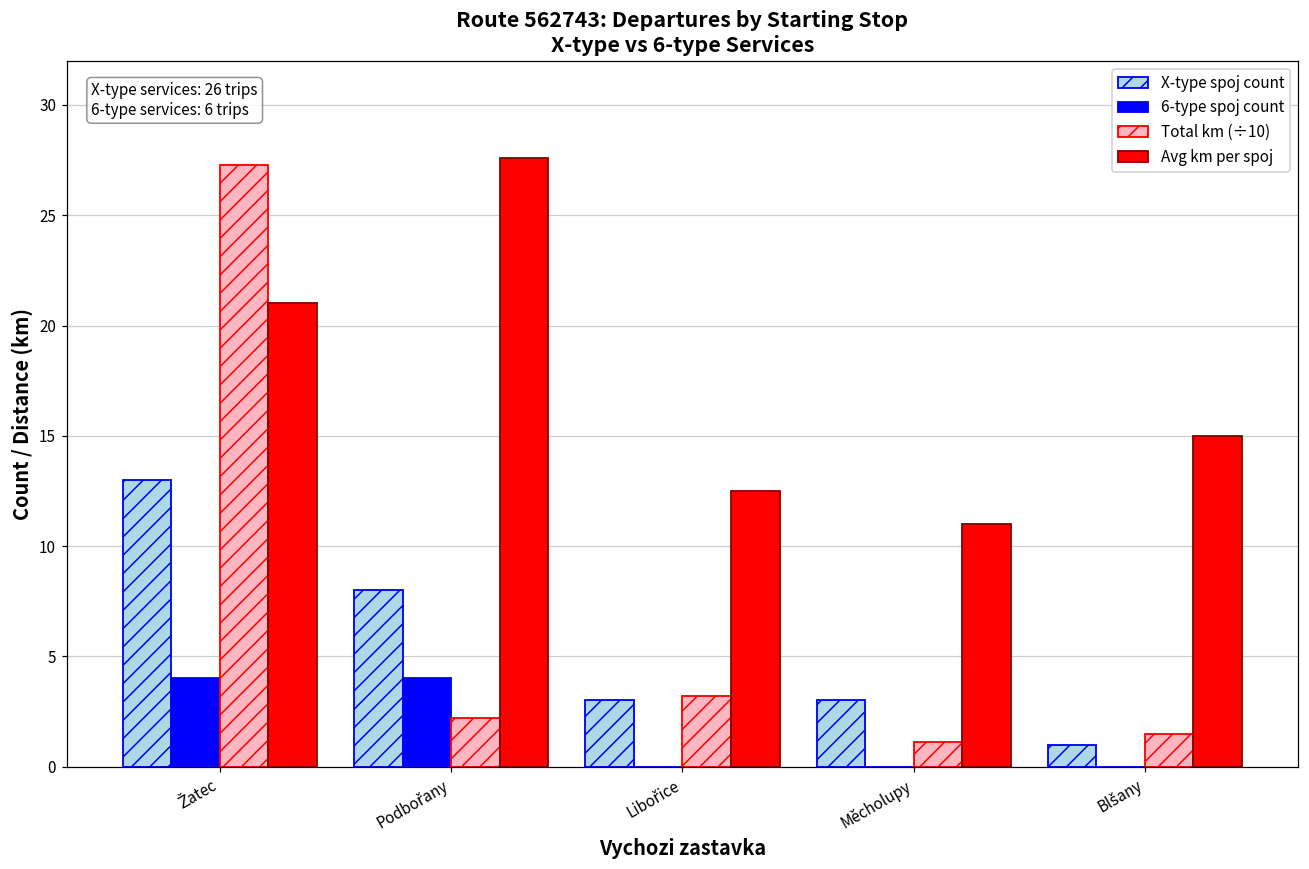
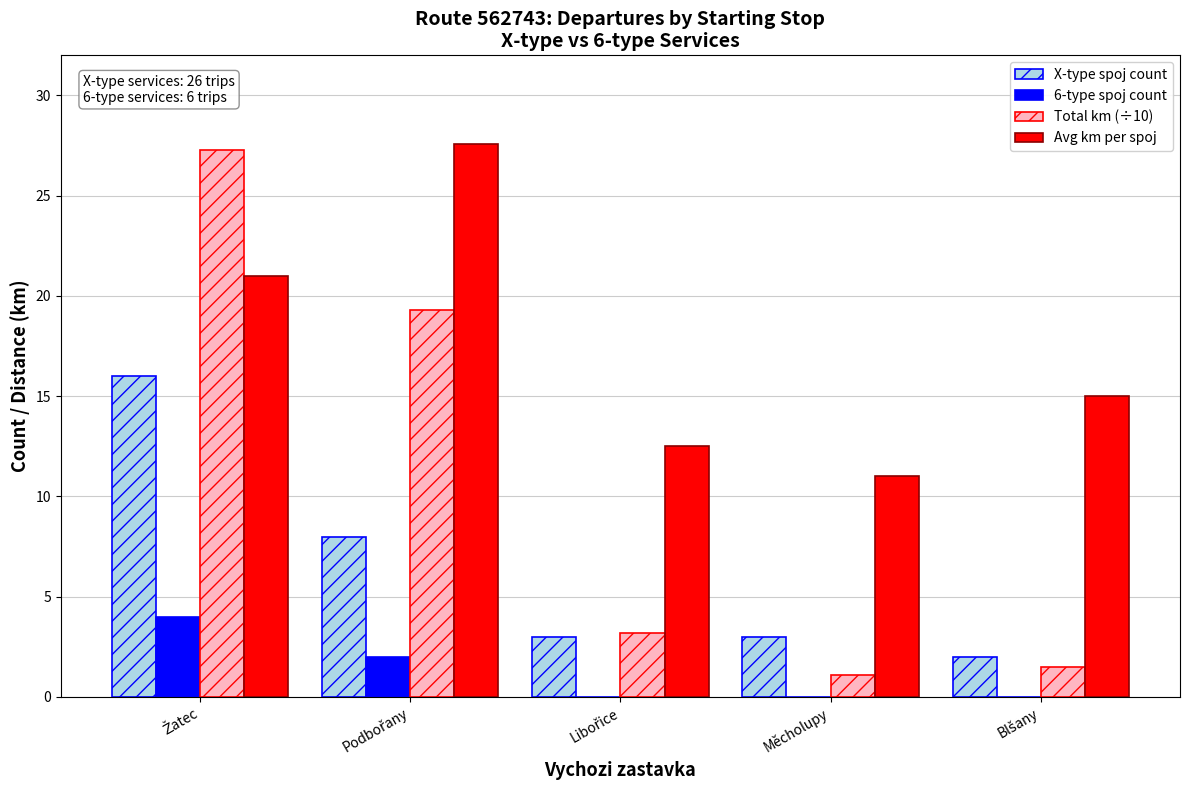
X-type spoj count, Žatec: 13 -> 16
6-type spoj count, Podbořany: 4 -> 2
Total km (÷10), Podbořany: 2.2 -> 19.3
X-type spoj count, Blšany: 1 -> 2
